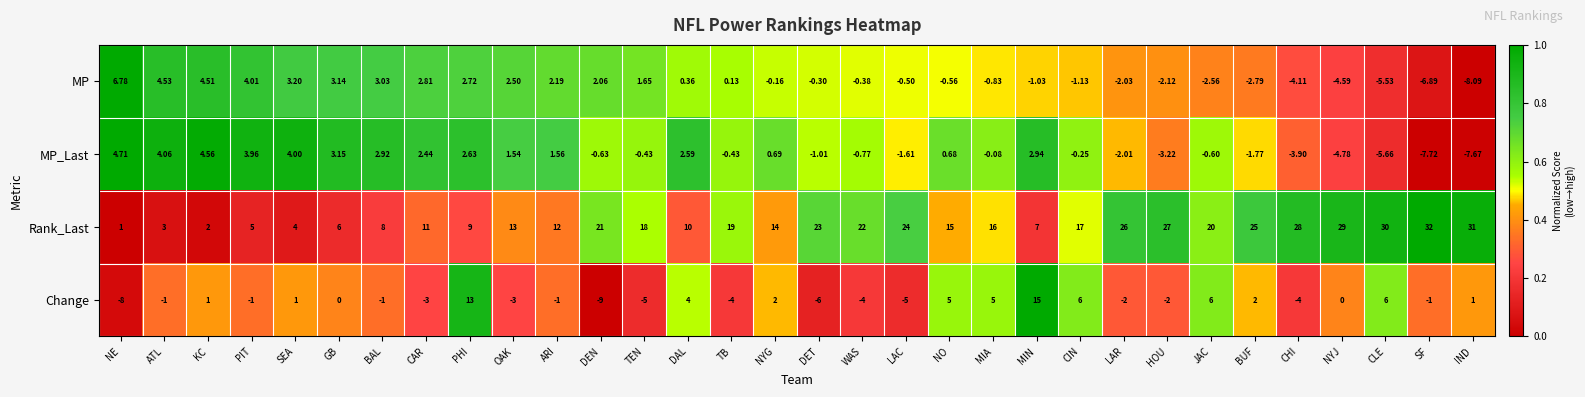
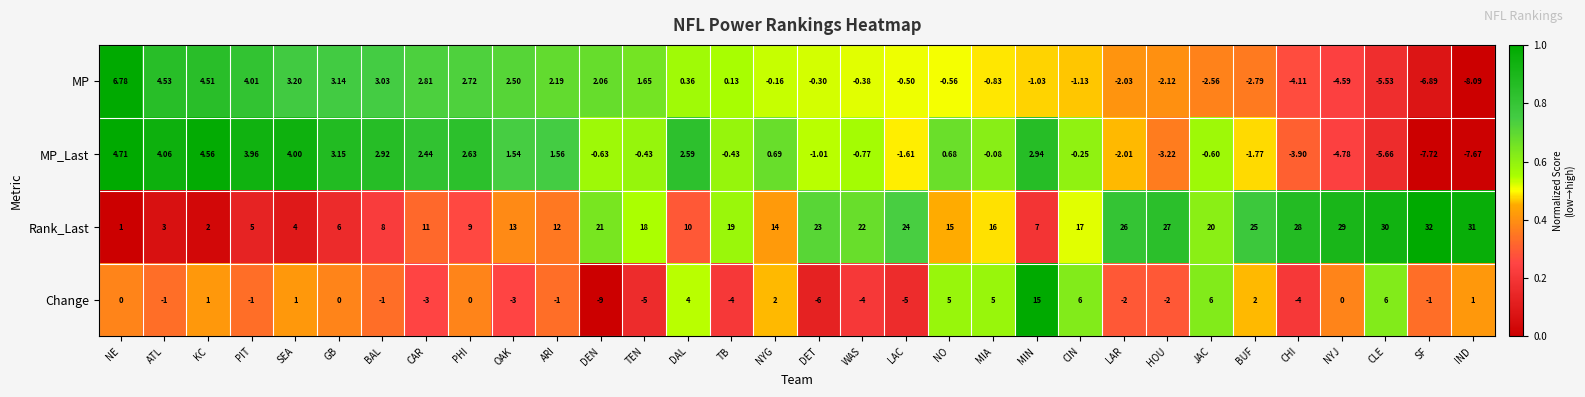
Change, NE: -8 -> 0
Change, PHI: 13 -> 0
